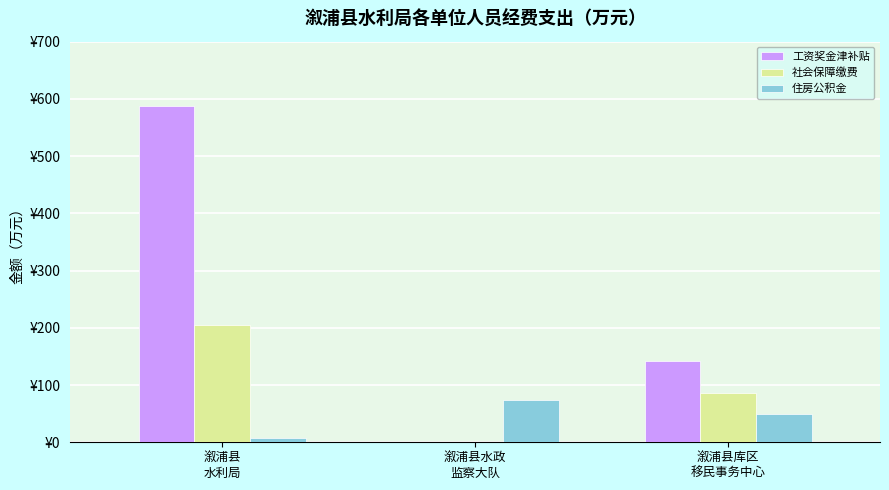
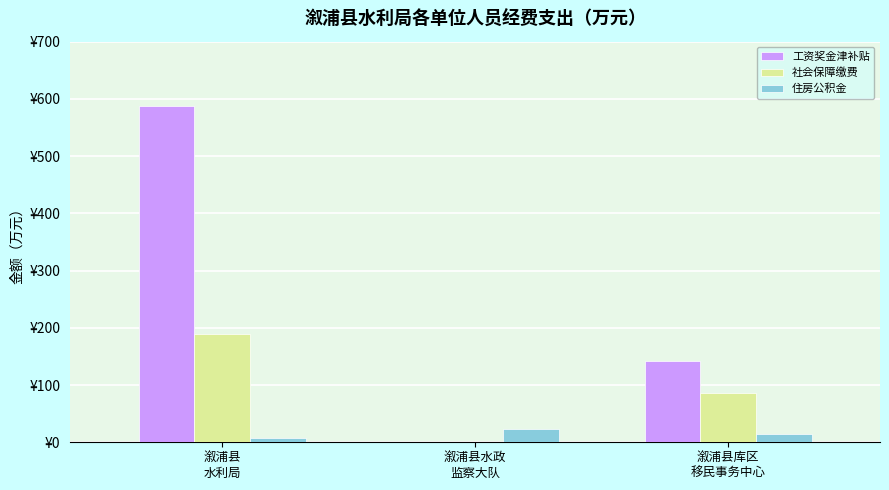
社会保障缴费, 溆浦县 水利局: ¥210 -> ¥190
住房公积金, 溆浦县水政 监察大队: ¥70 -> ¥20
住房公积金, 溆浦县库区 移民事务中心: ¥50 -> ¥10
